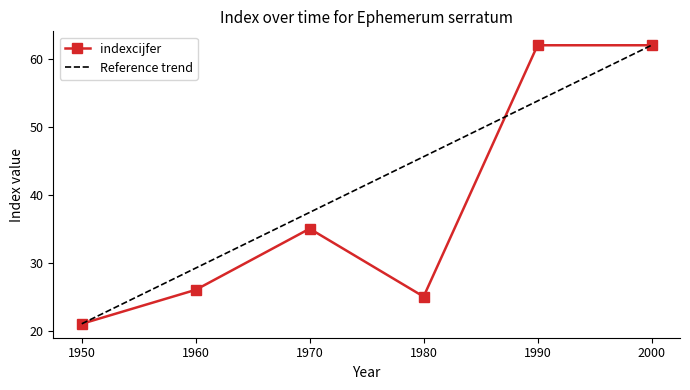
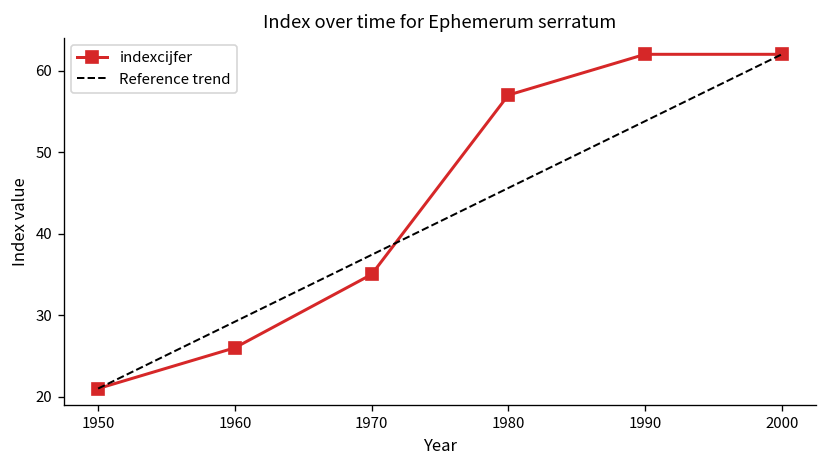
indexcijfer, 1980: 25 -> 57
